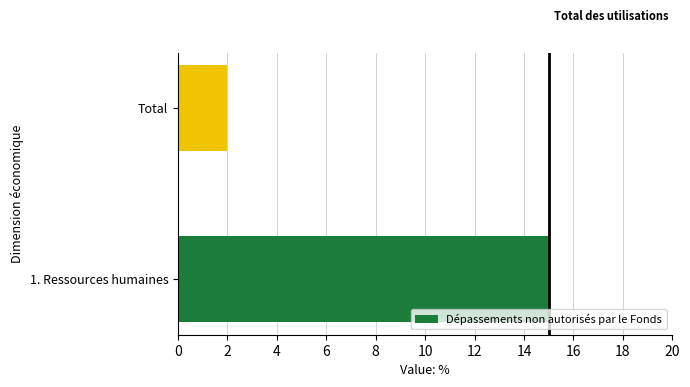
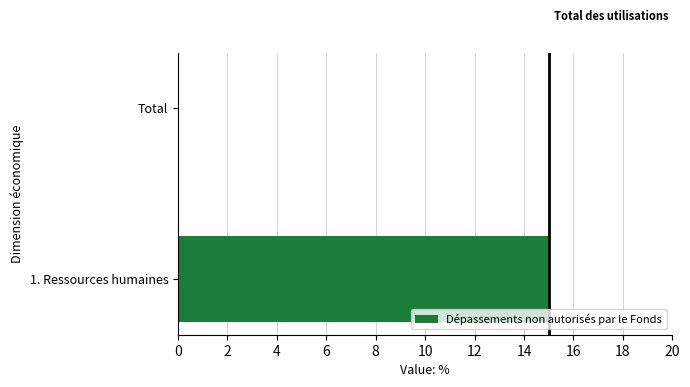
Total: 2 -> 0
